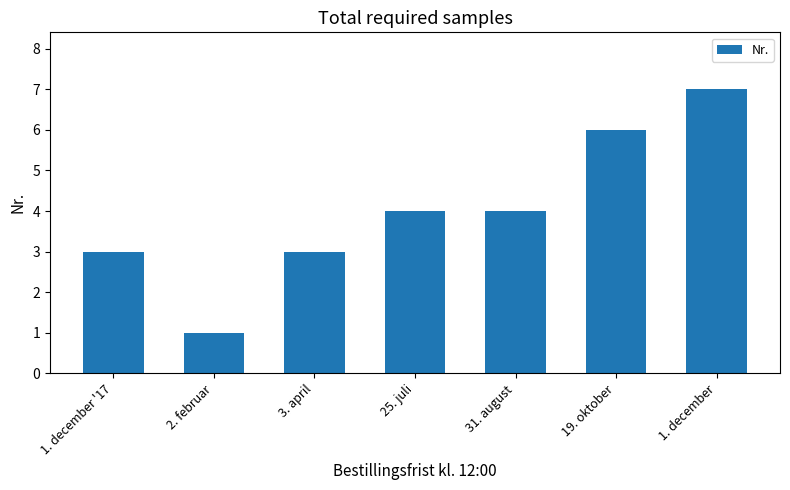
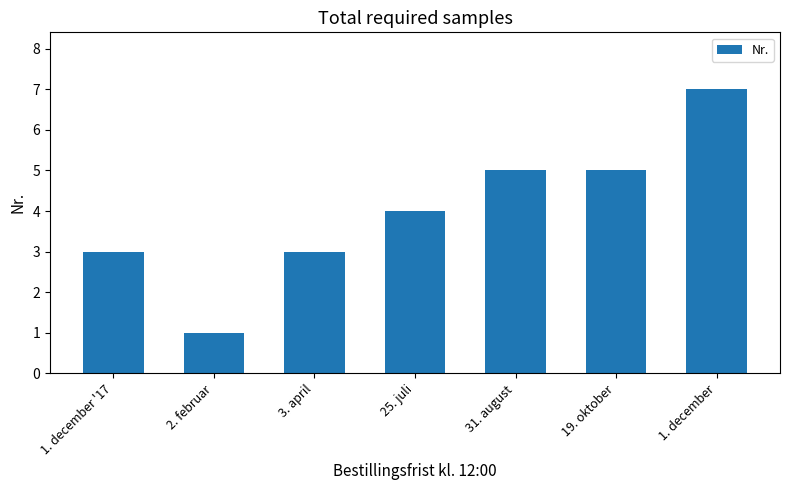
31. august: 4 -> 5
19. oktober: 6 -> 5
